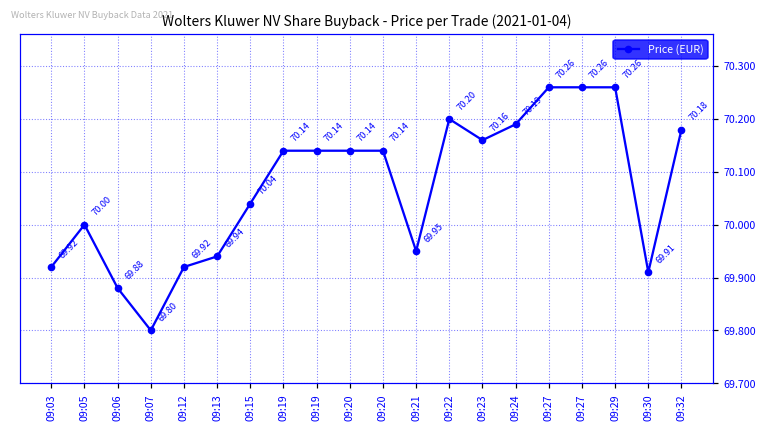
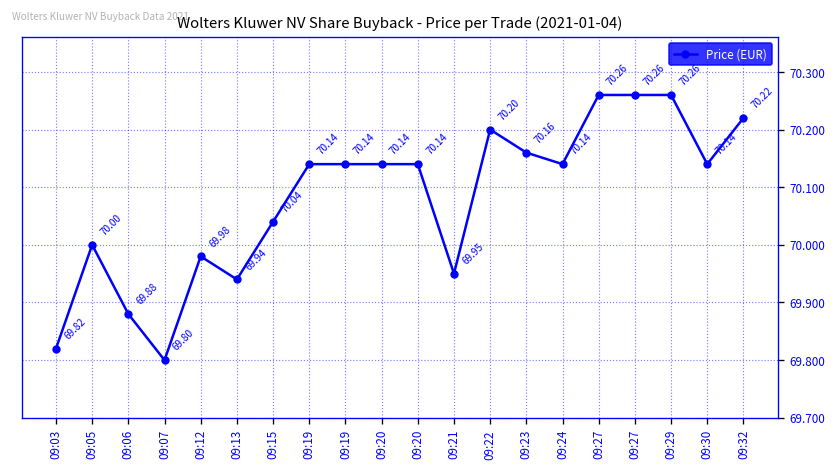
09:03: 69.92 -> 69.82
09:12: 69.92 -> 69.98
09:24: 70.19 -> 70.14
09:30: 69.91 -> 70.14
09:32: 70.18 -> 70.22
